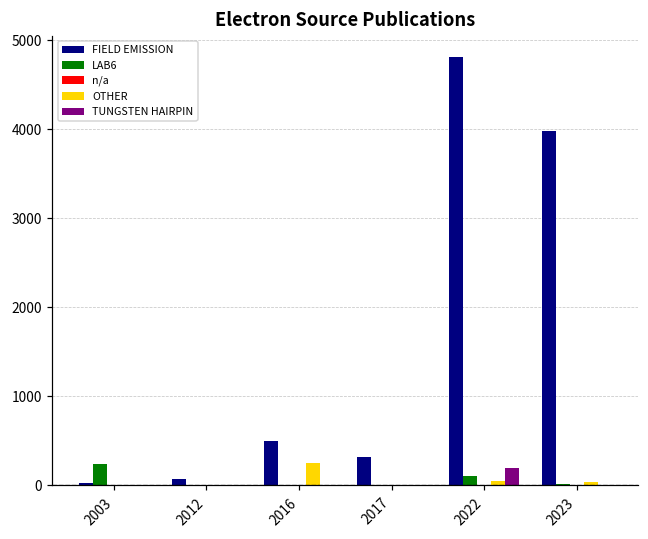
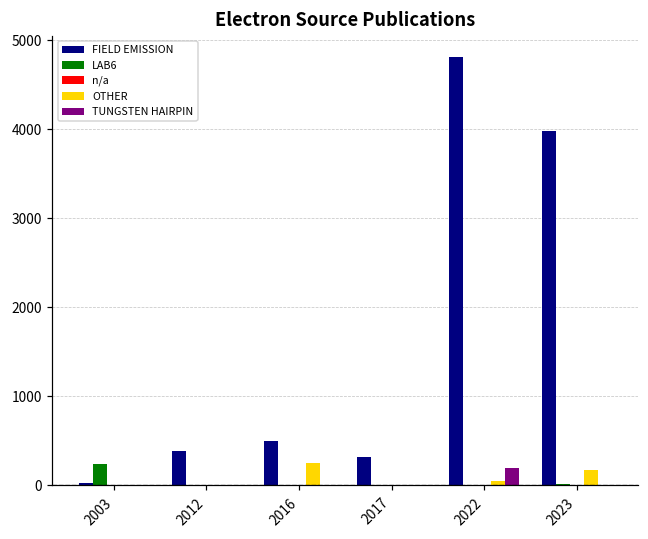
FIELD EMISSION, 2012: 100 -> 400
LAB6, 2022: 100 -> 0
OTHER, 2023: 0 -> 200
